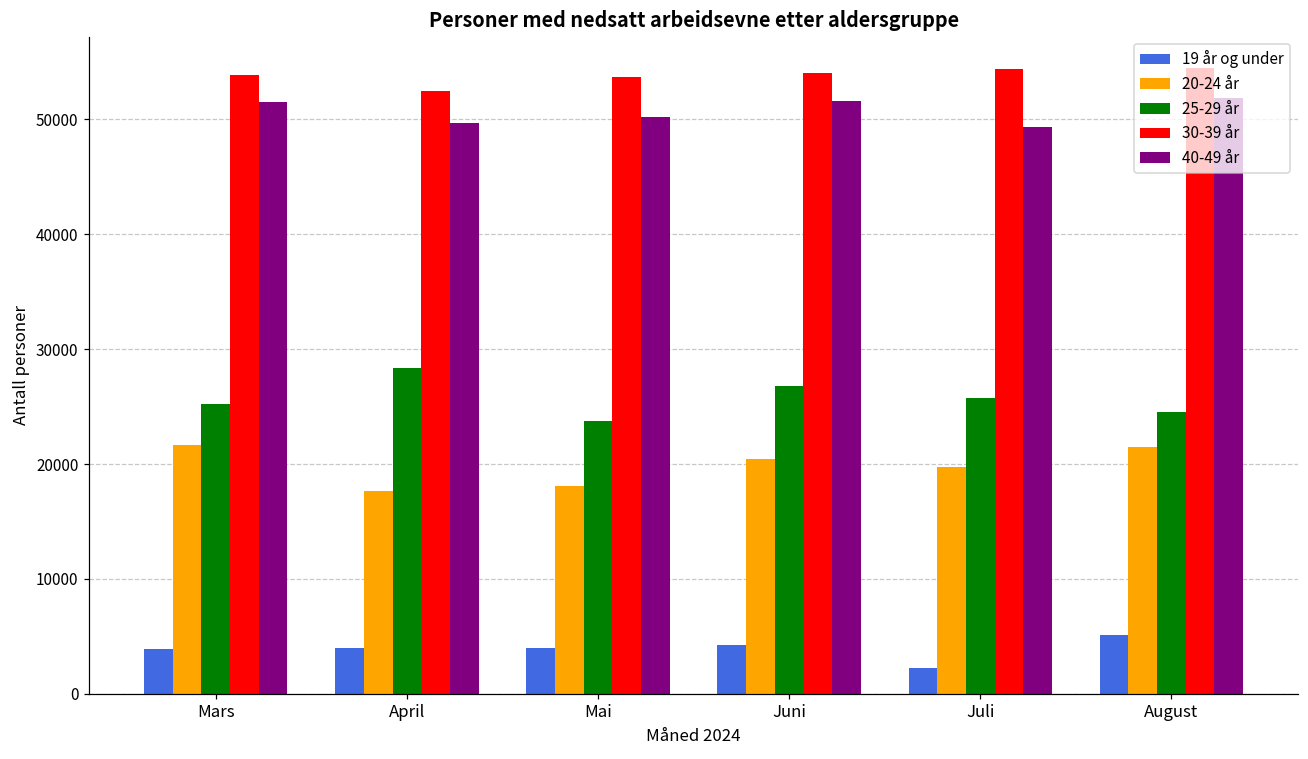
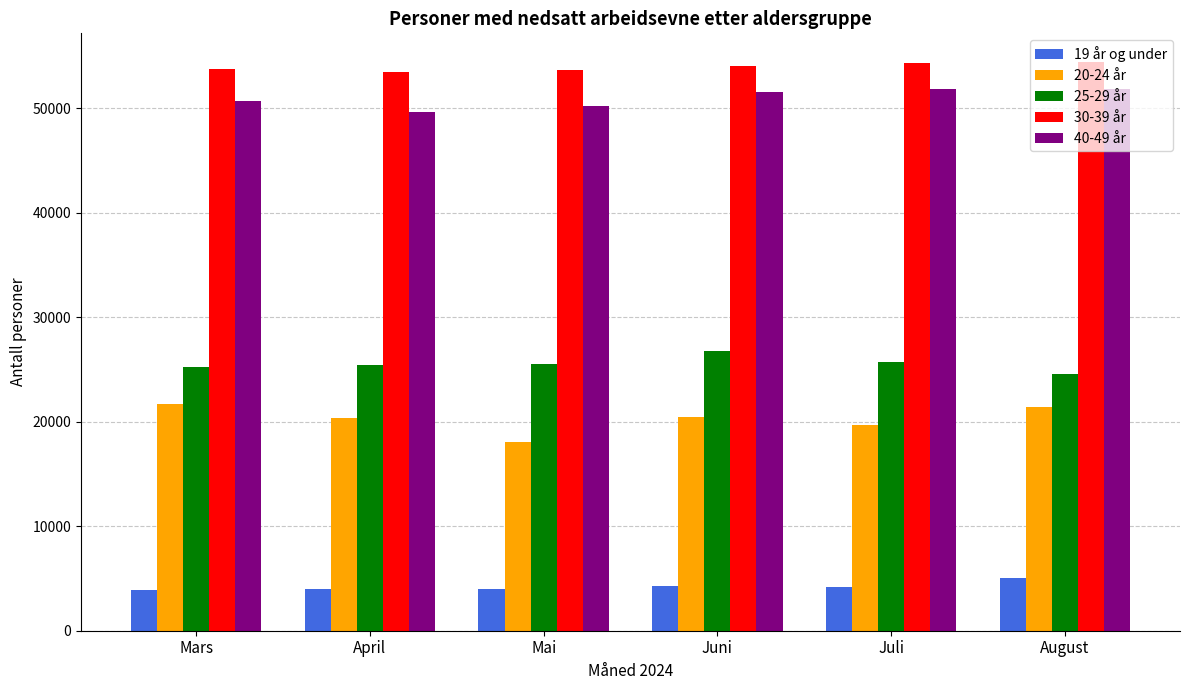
40-49 år, Mars: 51500 -> 50700
20-24 år, April: 17600 -> 20300
25-29 år, April: 28300 -> 25400
30-39 år, April: 52500 -> 53500
25-29 år, Mai: 23700 -> 25600
19 år og under, Juli: 2300 -> 4200
40-49 år, Juli: 49400 -> 51800
